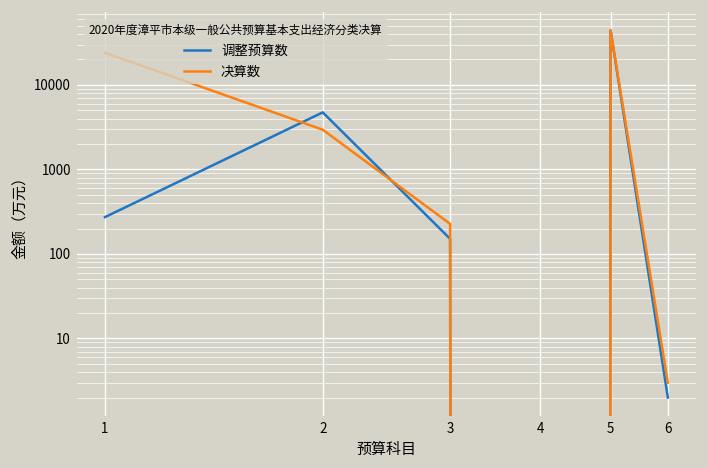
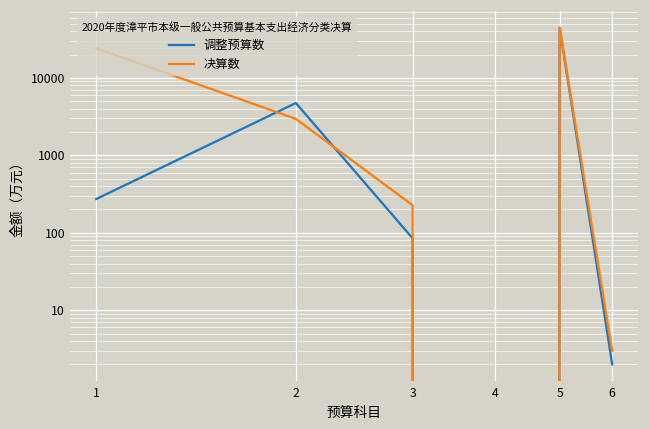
调整预算数, 3: 150 -> 90
